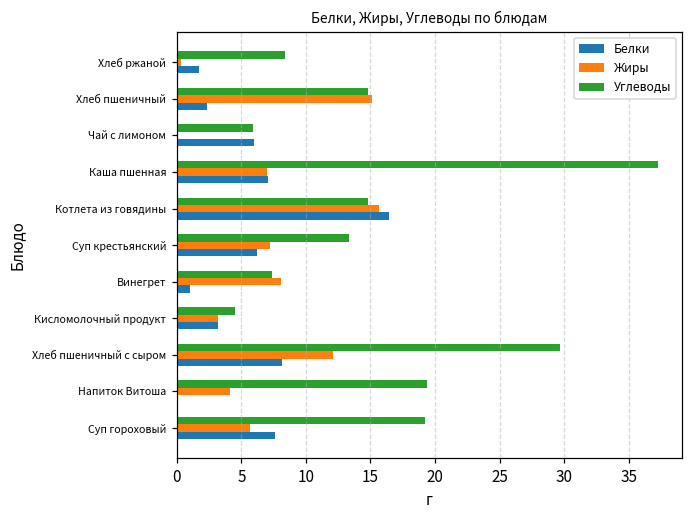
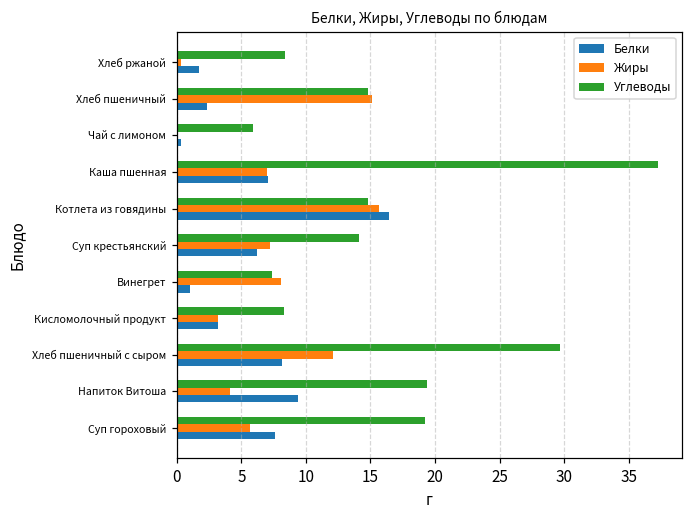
Белки, Чай с лимоном: 6.0 -> 0.3
Углеводы, Суп крестьянский: 13.4 -> 14.1
Углеводы, Кисломолочный продукт: 4.5 -> 8.3
Белки, Напиток Витоша: 0.0 -> 9.4
